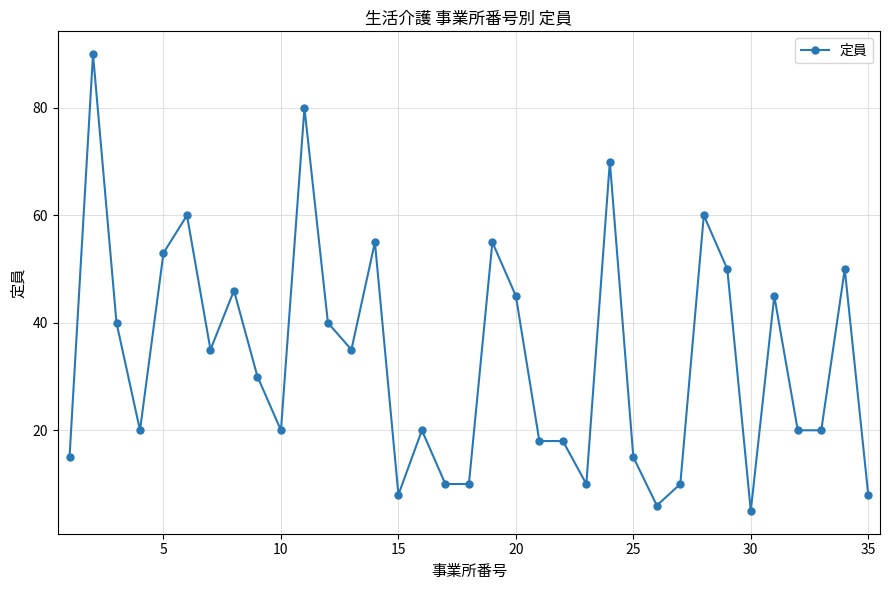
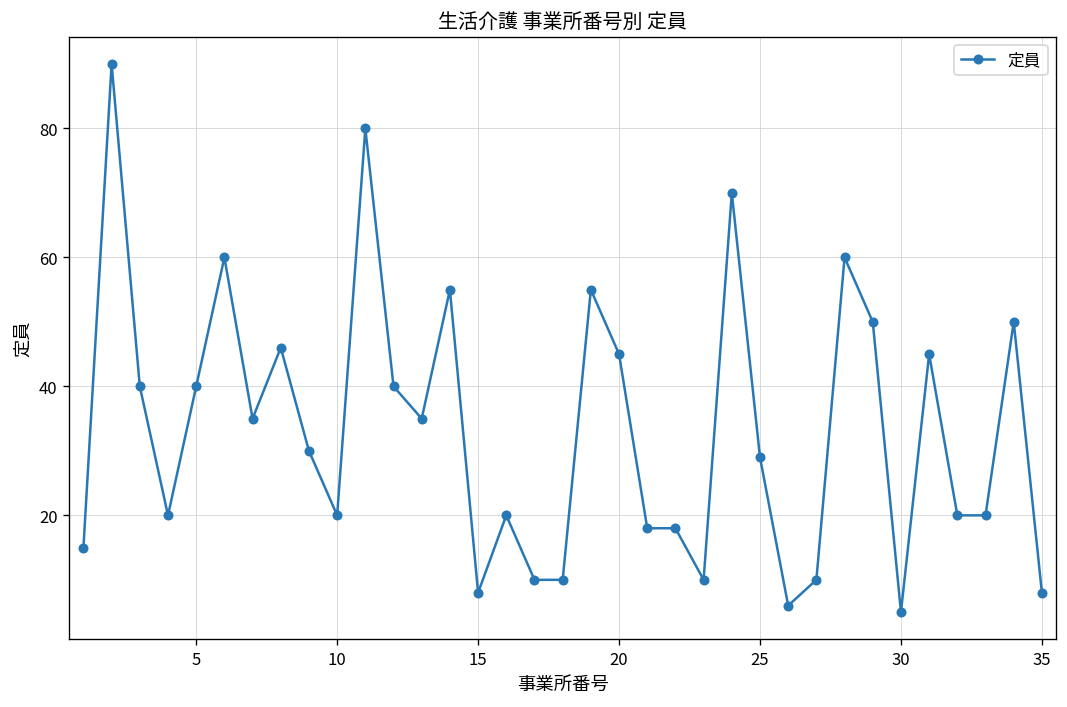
5: 53 -> 40
25: 15 -> 29
